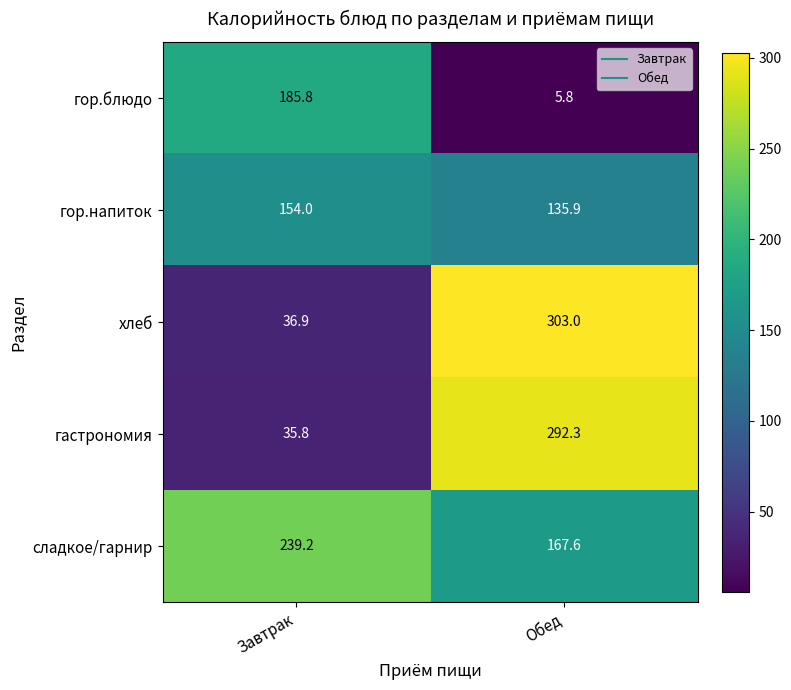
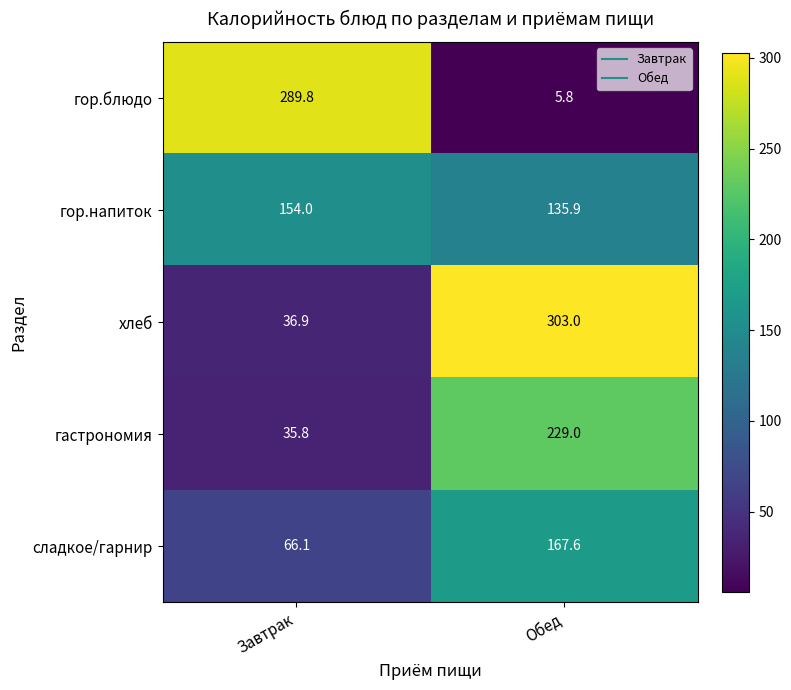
гор.блюдо, Завтрак: 185.8 -> 289.8
гастрономия, Обед: 292.3 -> 229.0
сладкое/гарнир, Завтрак: 239.2 -> 66.1
